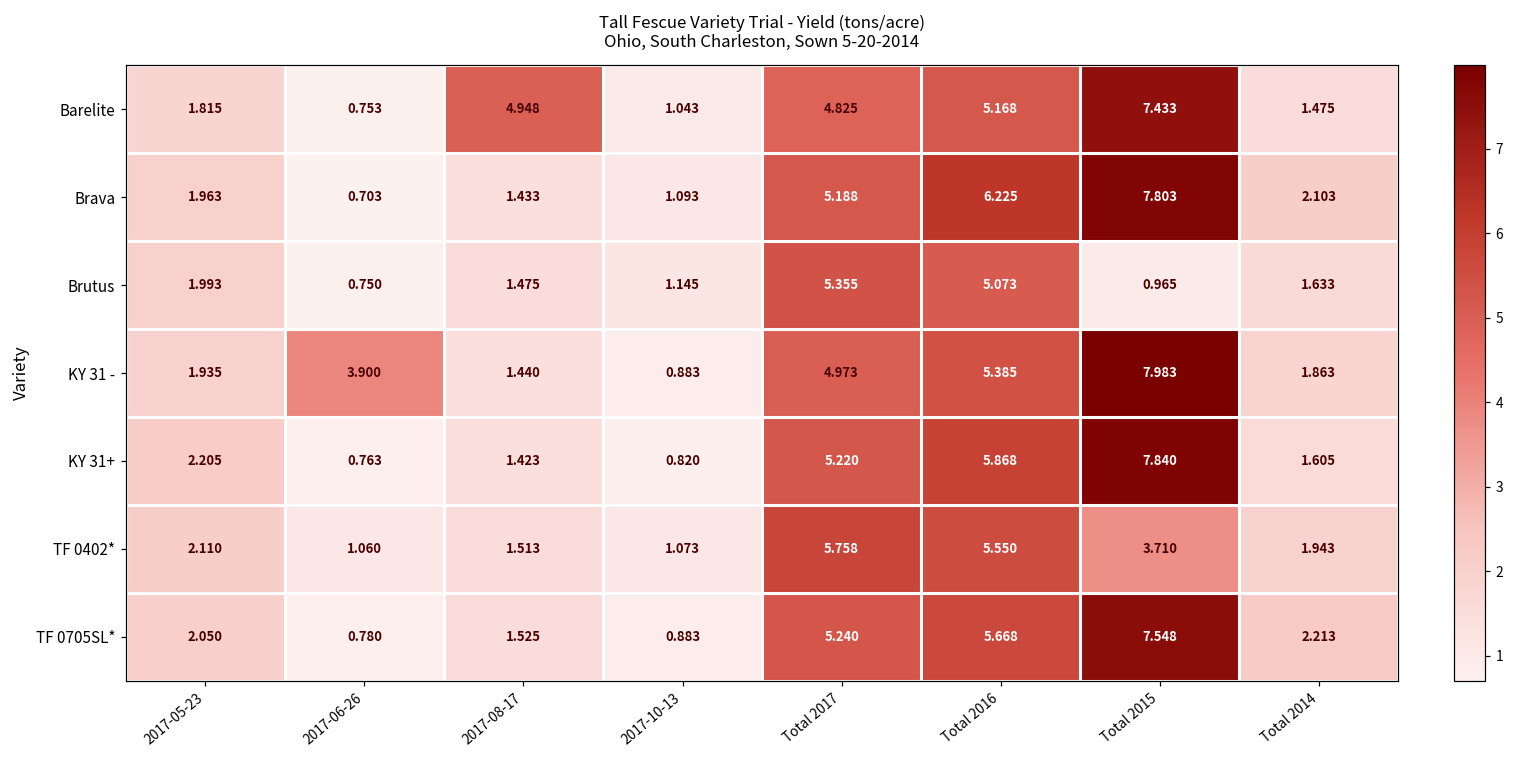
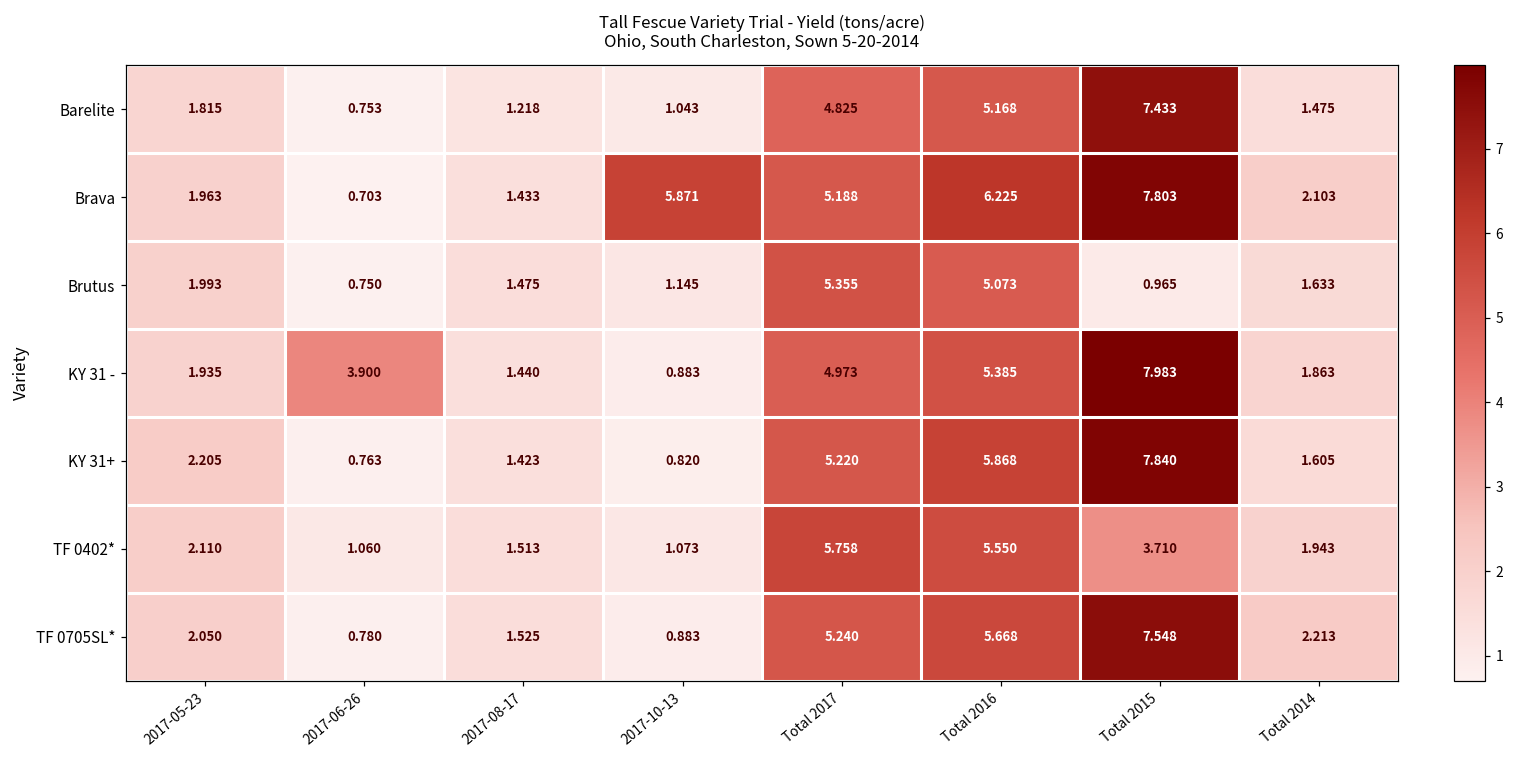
Barelite, 2017-08-17: 4.948 -> 1.218
Brava, 2017-10-13: 1.093 -> 5.871
